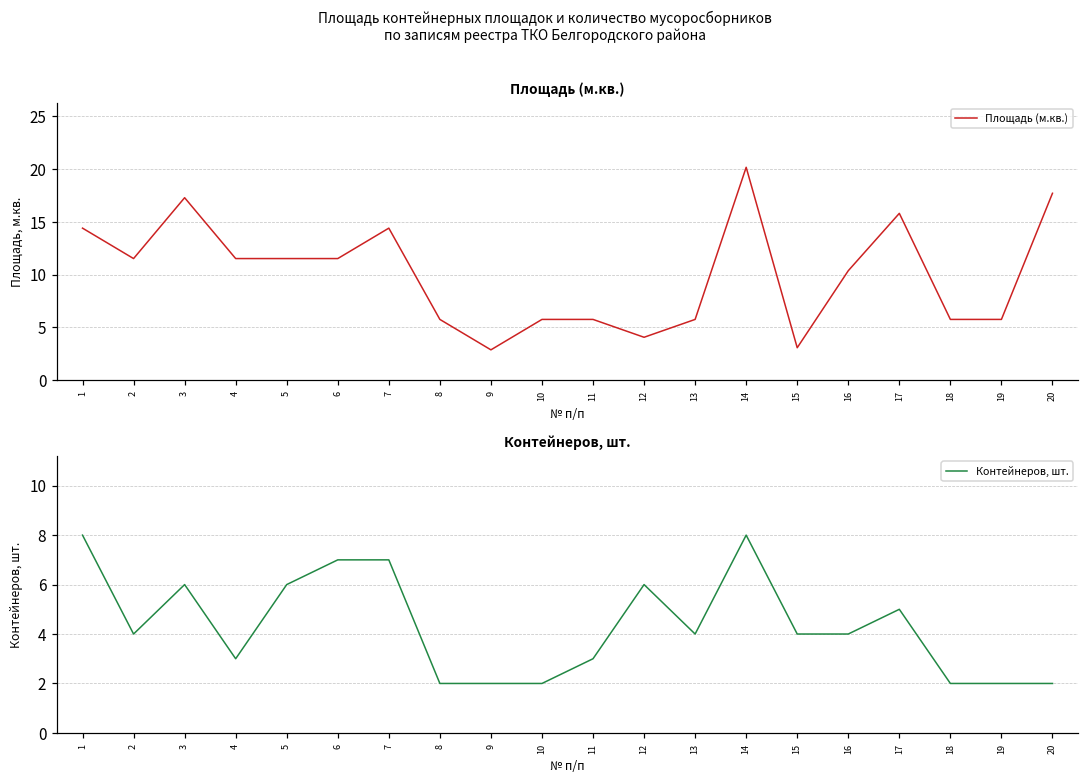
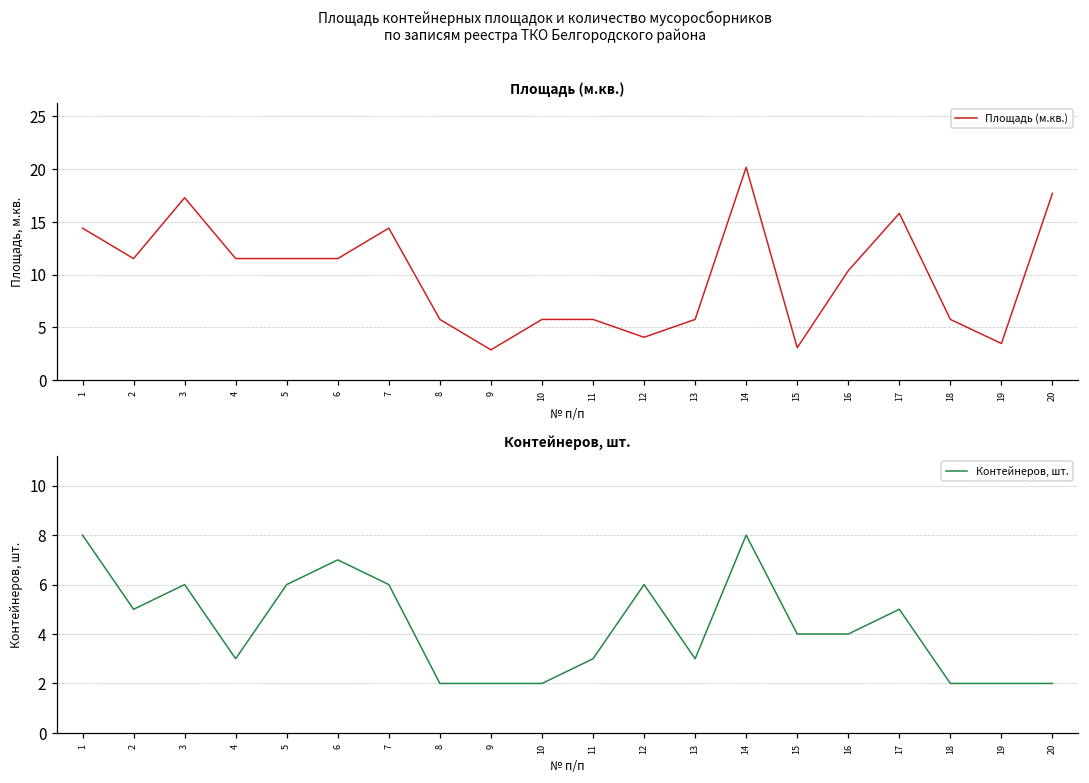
Площадь (м.кв.), 19: 6 -> 3
Контейнеров, шт., 2: 4 -> 5
Контейнеров, шт., 7: 7 -> 6
Контейнеров, шт., 13: 4 -> 3
